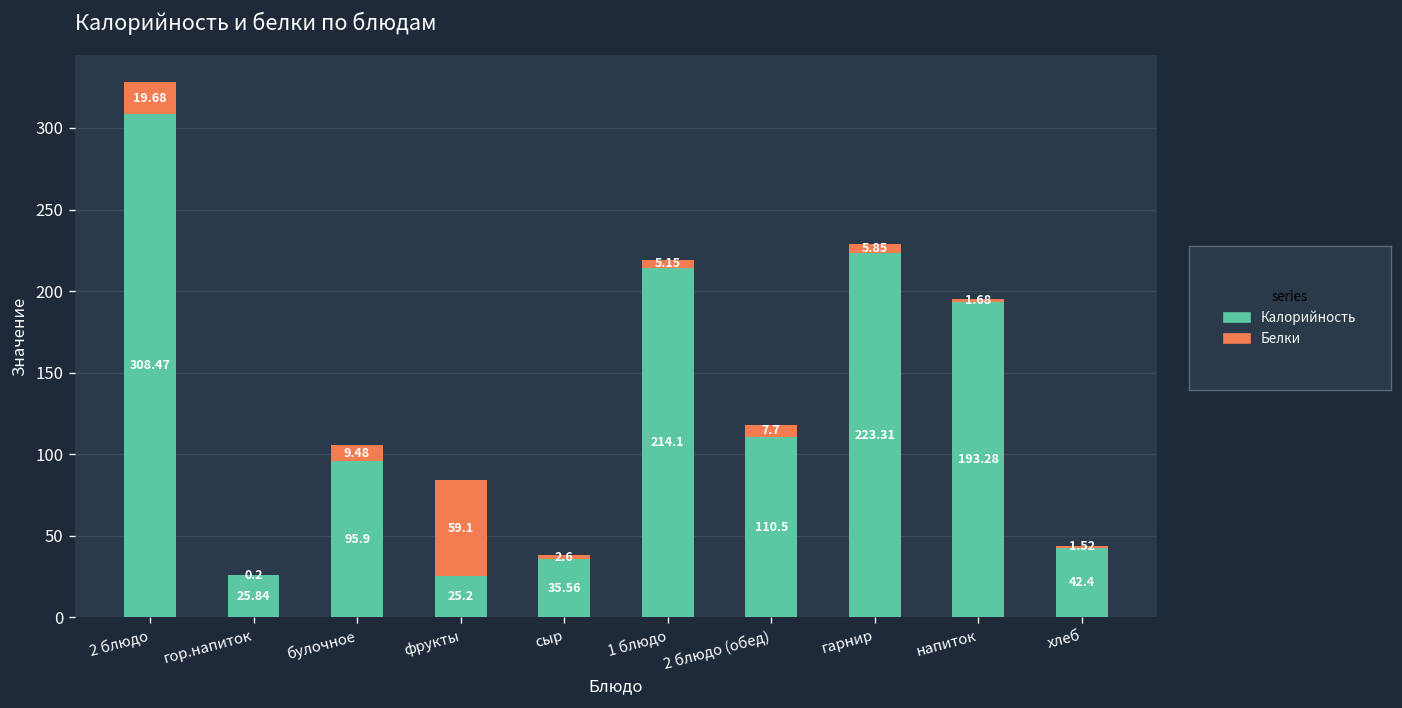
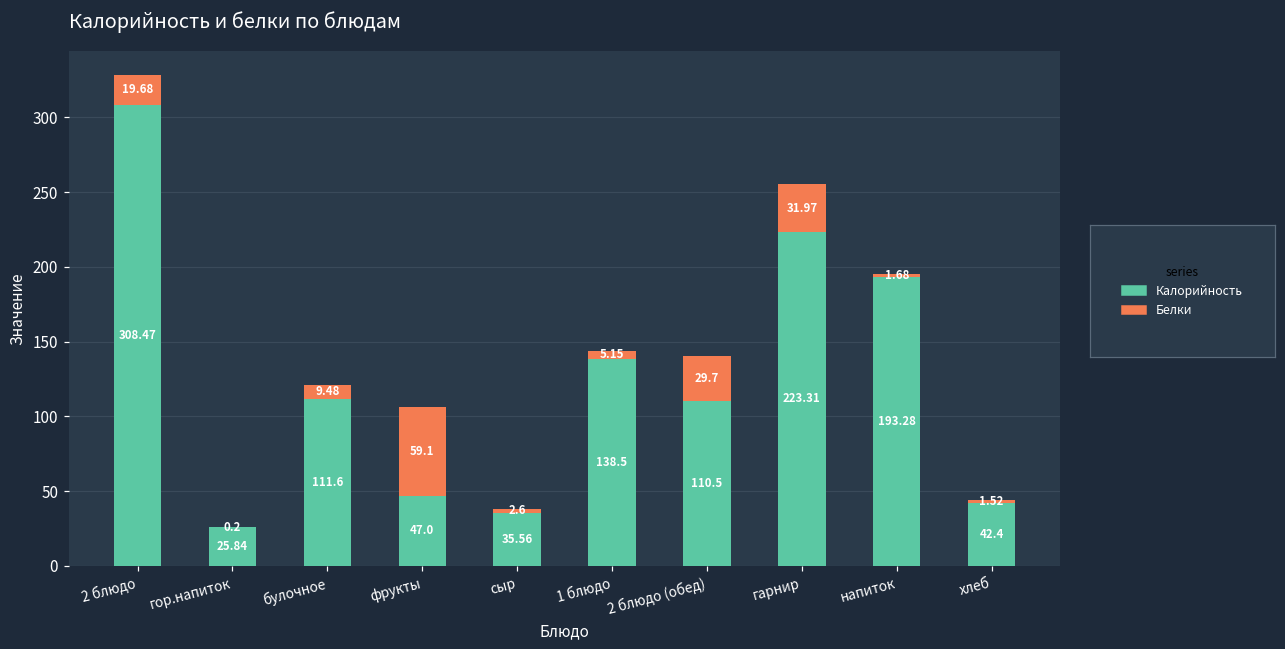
Калорийность, булочное: 95.9 -> 111.6
Калорийность, фрукты: 25.2 -> 47.0
Калорийность, 1 блюдо: 214.1 -> 138.5
Белки, 2 блюдо (обед): 7.7 -> 29.7
Белки, гарнир: 5.85 -> 31.97
